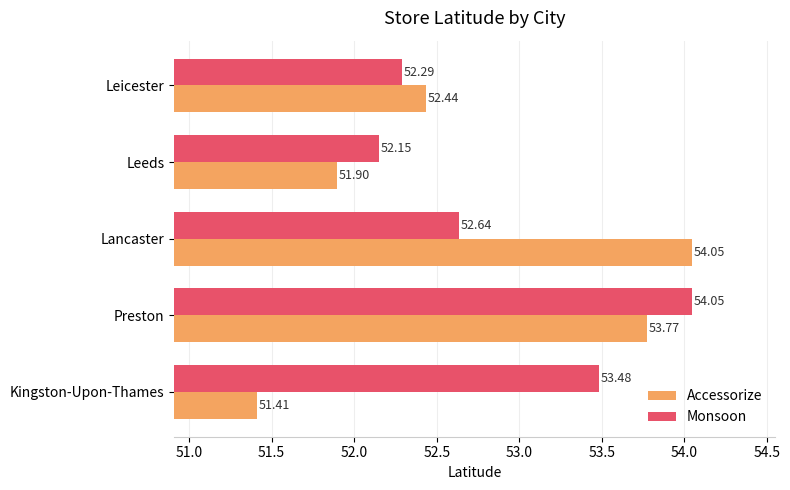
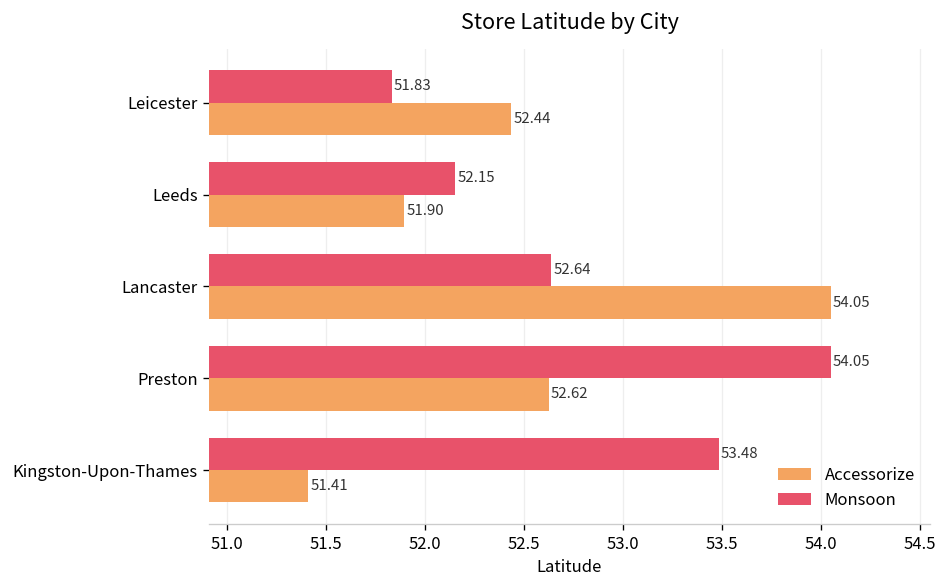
Monsoon, Leicester: 52.29 -> 51.83
Accessorize, Preston: 53.77 -> 52.62
